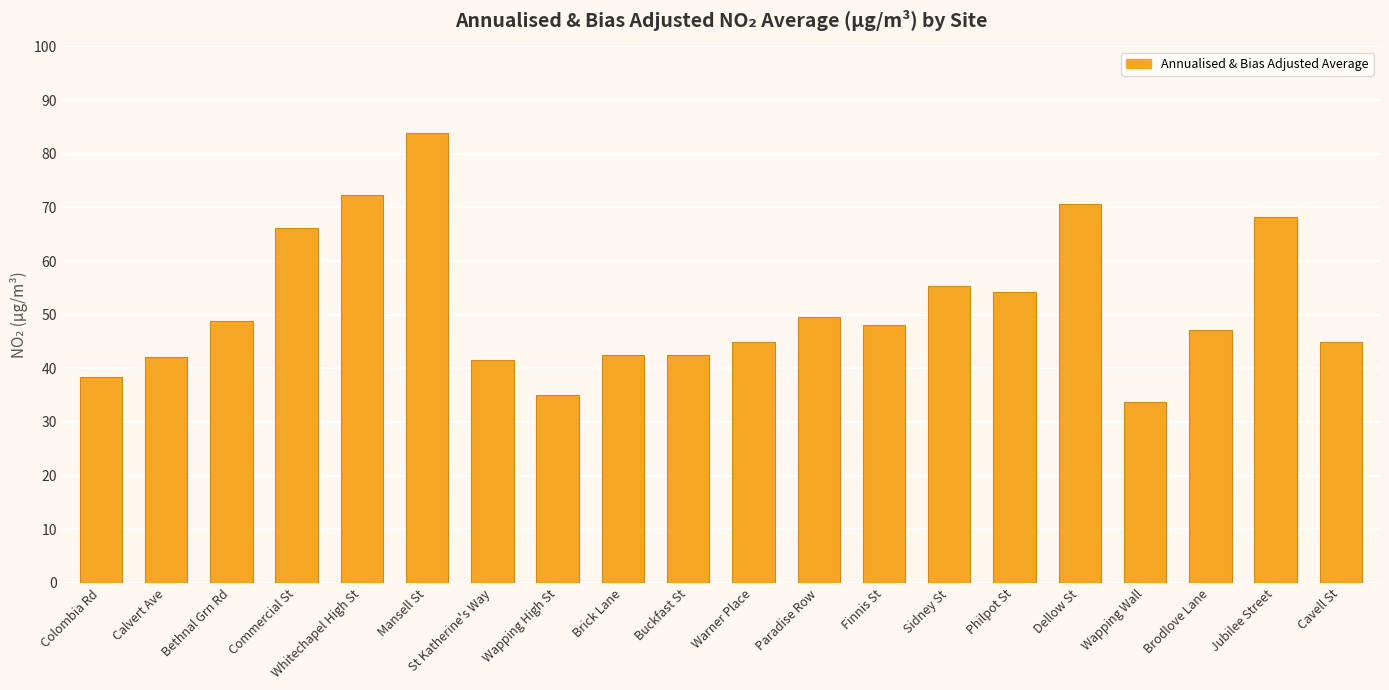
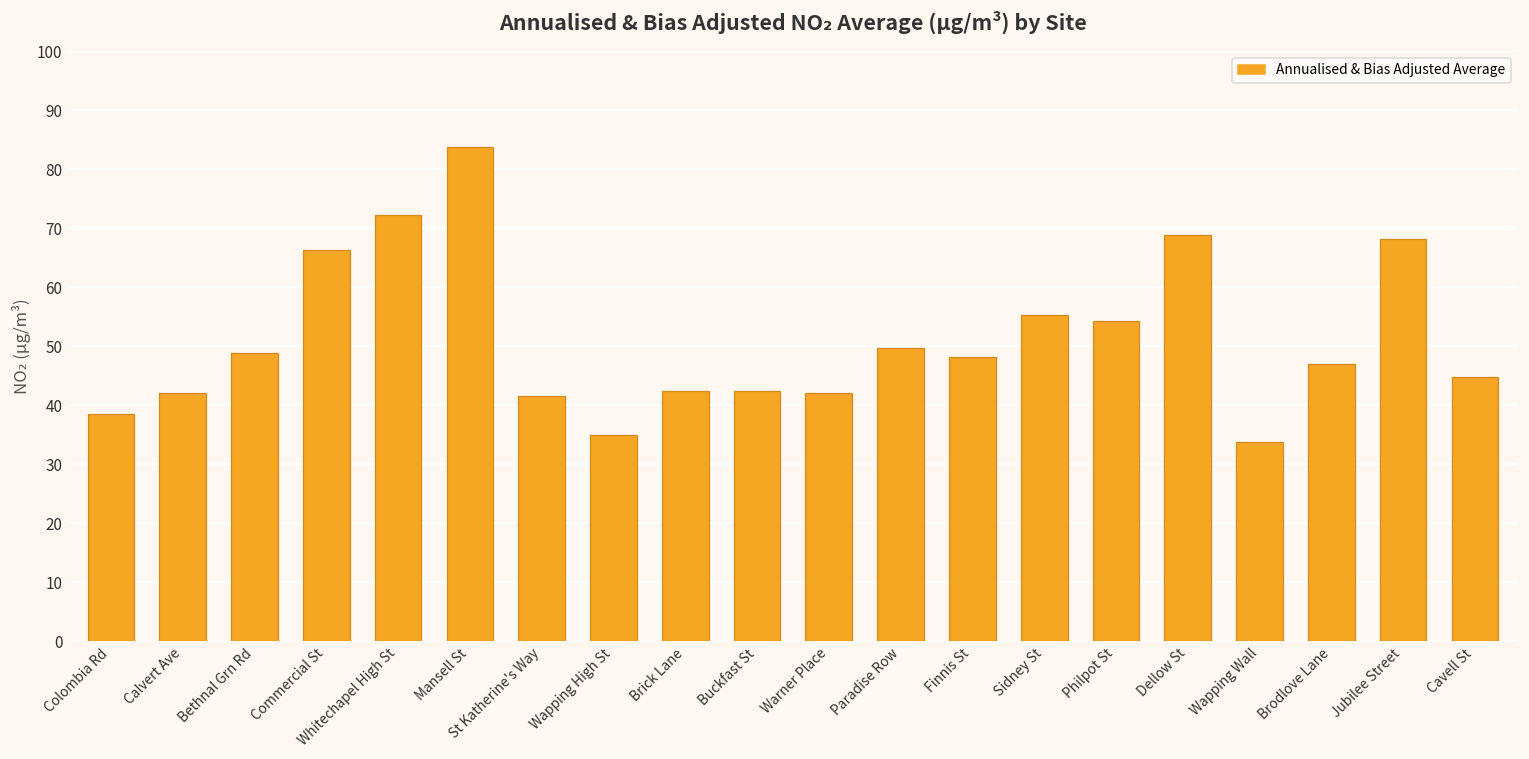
Warner Place: 45 -> 42
Dellow St: 71 -> 69
